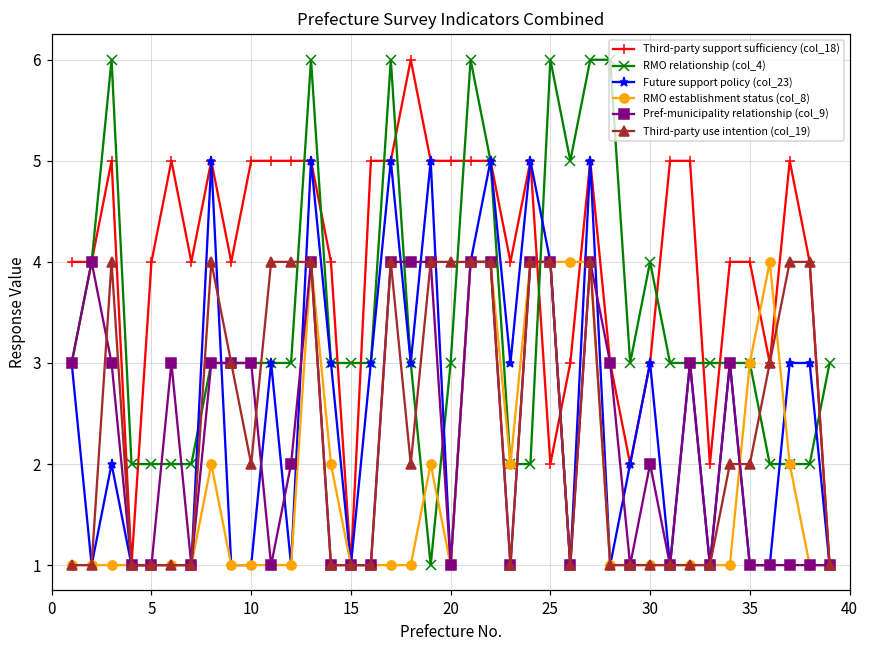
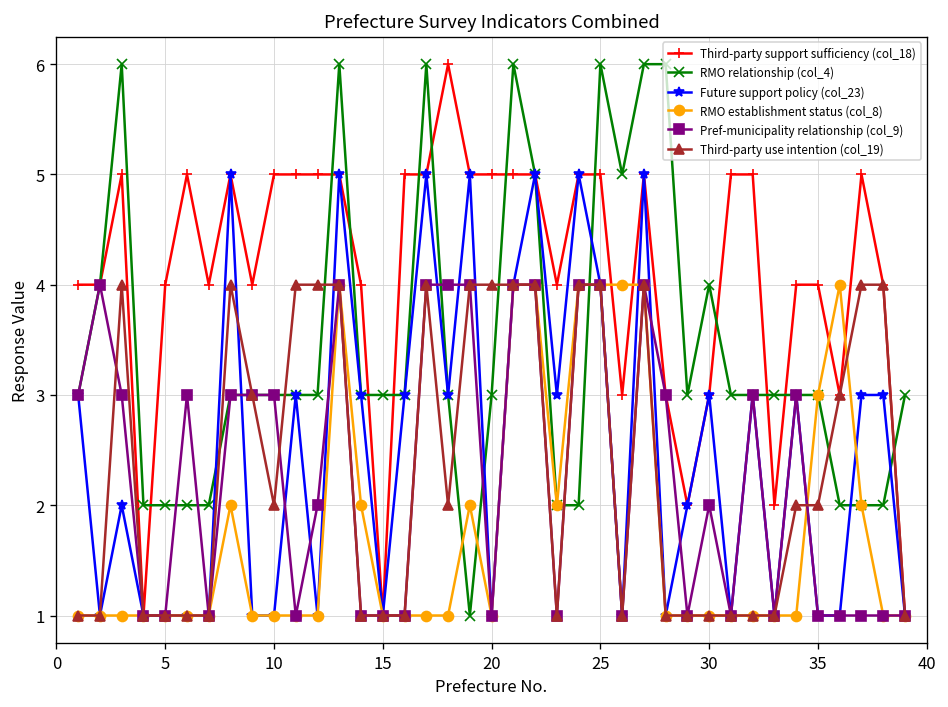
Third-party support sufficiency (col_18), 25: 2 -> 5
